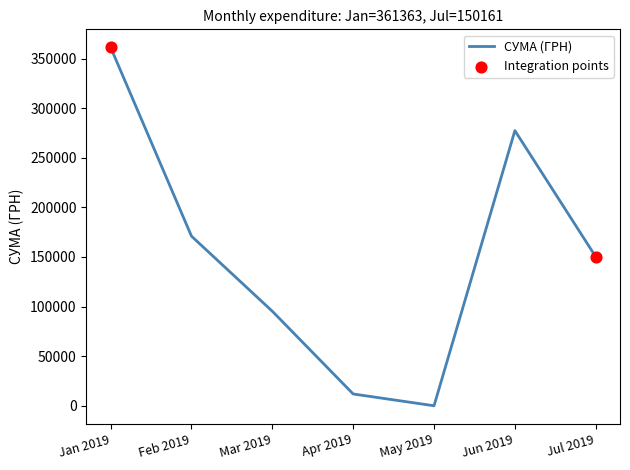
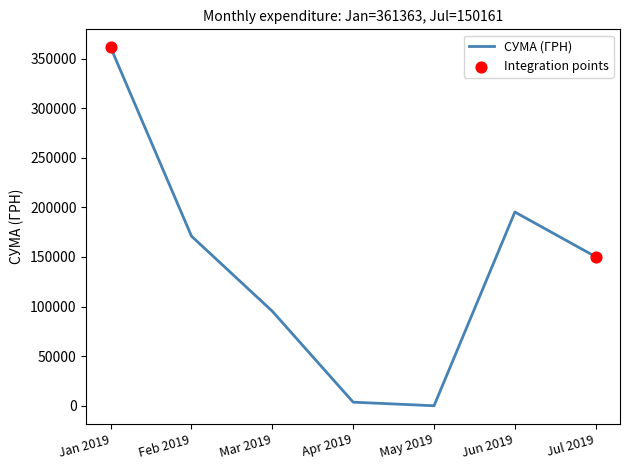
СУМА (ГРН), Apr 2019: 10000 -> 0
СУМА (ГРН), Jun 2019: 280000 -> 200000
